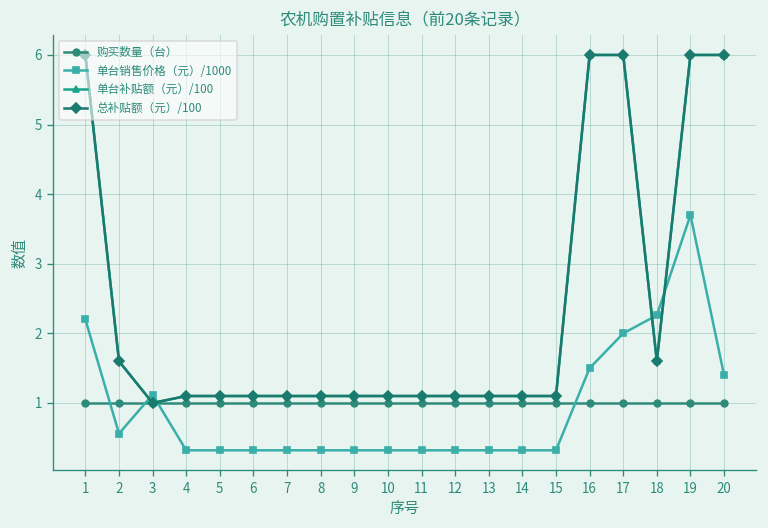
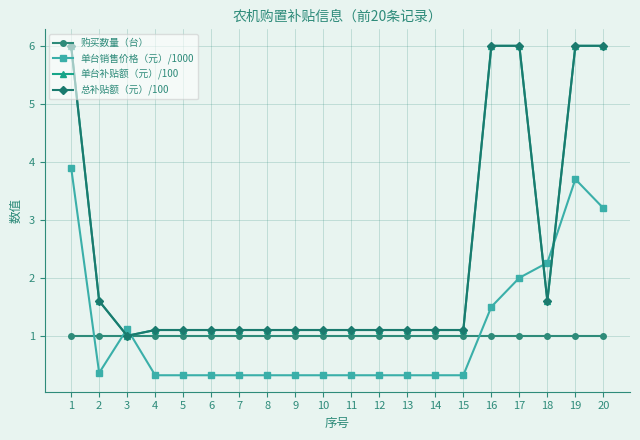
单台销售价格（元）/1000, 1: 2.2 -> 3.9
单台销售价格（元）/1000, 2: 0.6 -> 0.4
单台销售价格（元）/1000, 20: 1.4 -> 3.2
